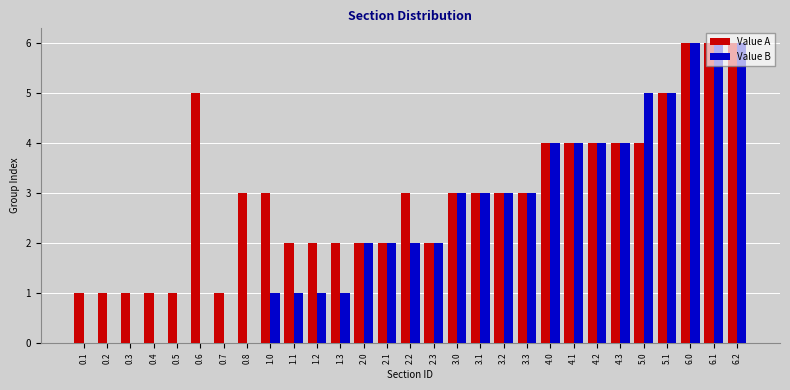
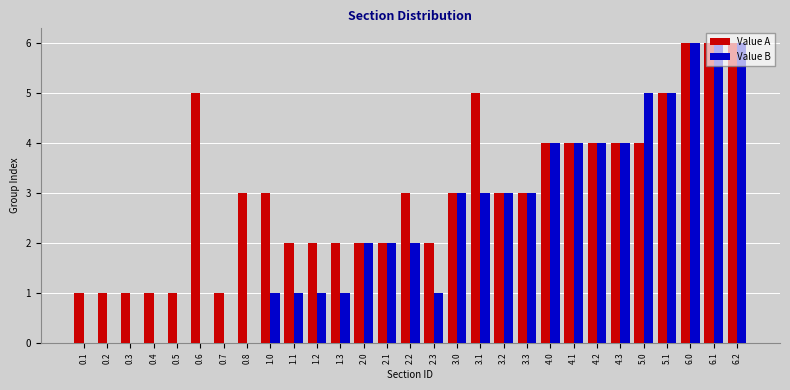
Value B, 2.3: 2 -> 1
Value A, 3.1: 3 -> 5
